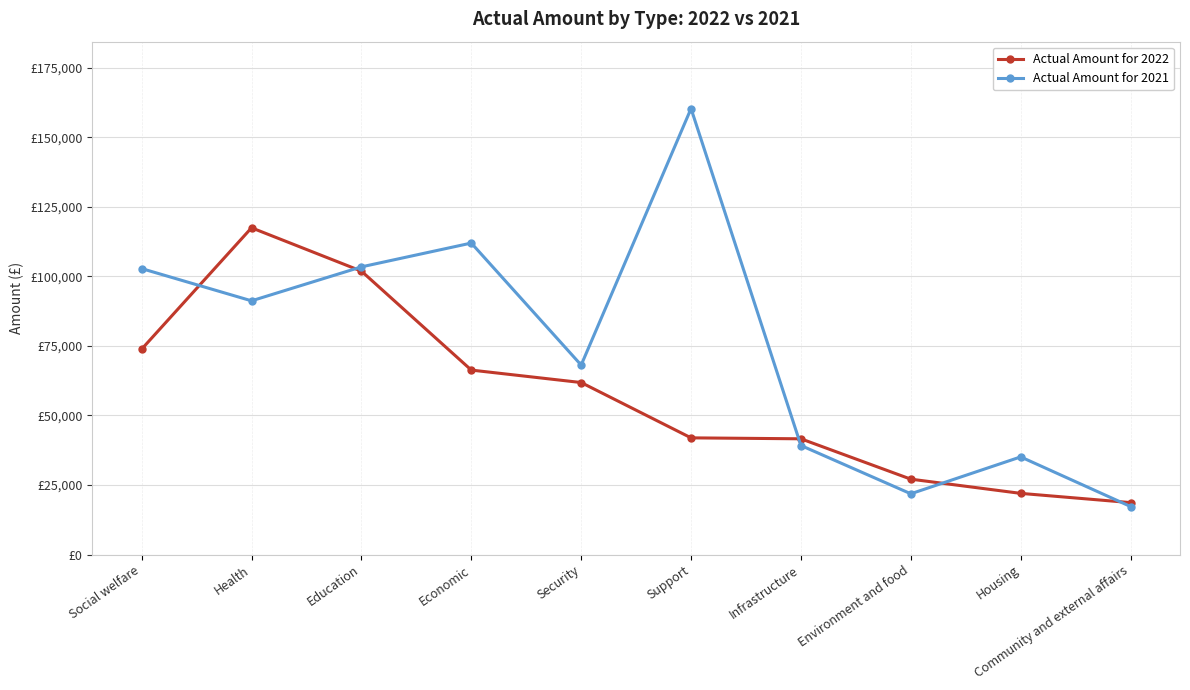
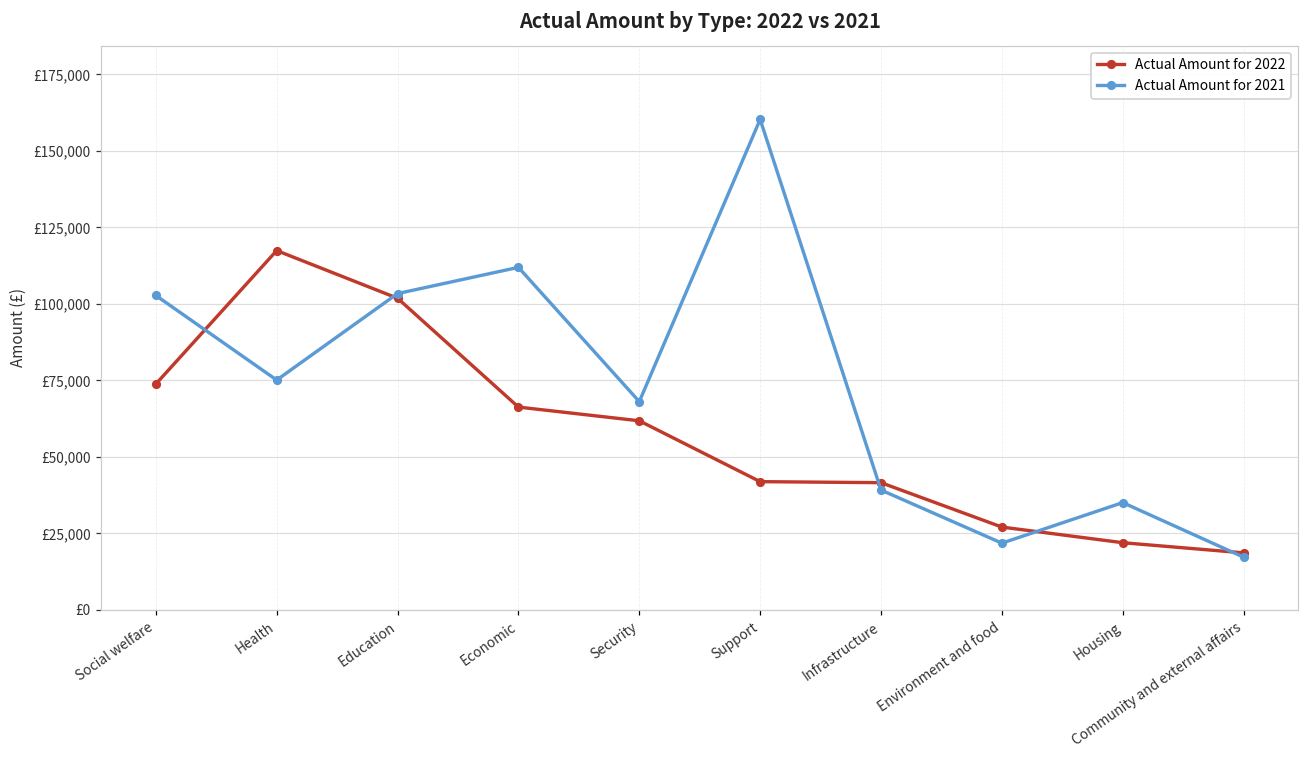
Actual Amount for 2021, Health: £91,000 -> £75,000
